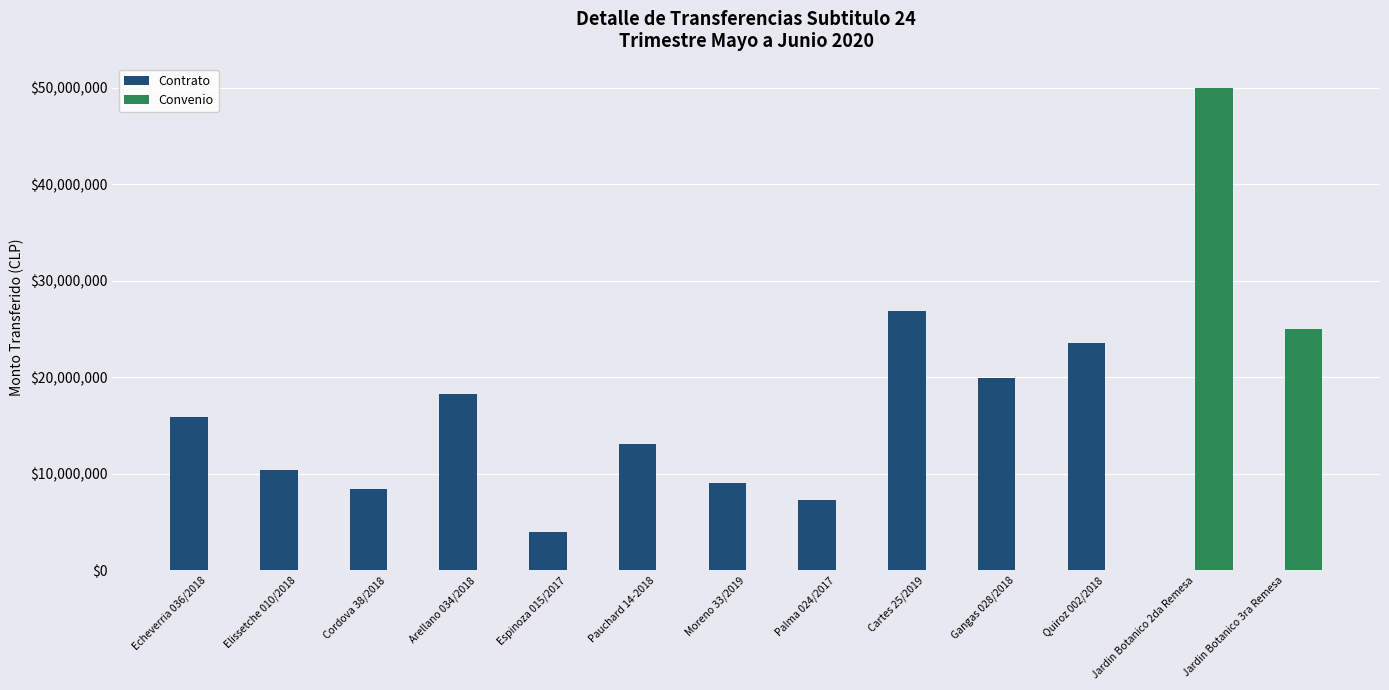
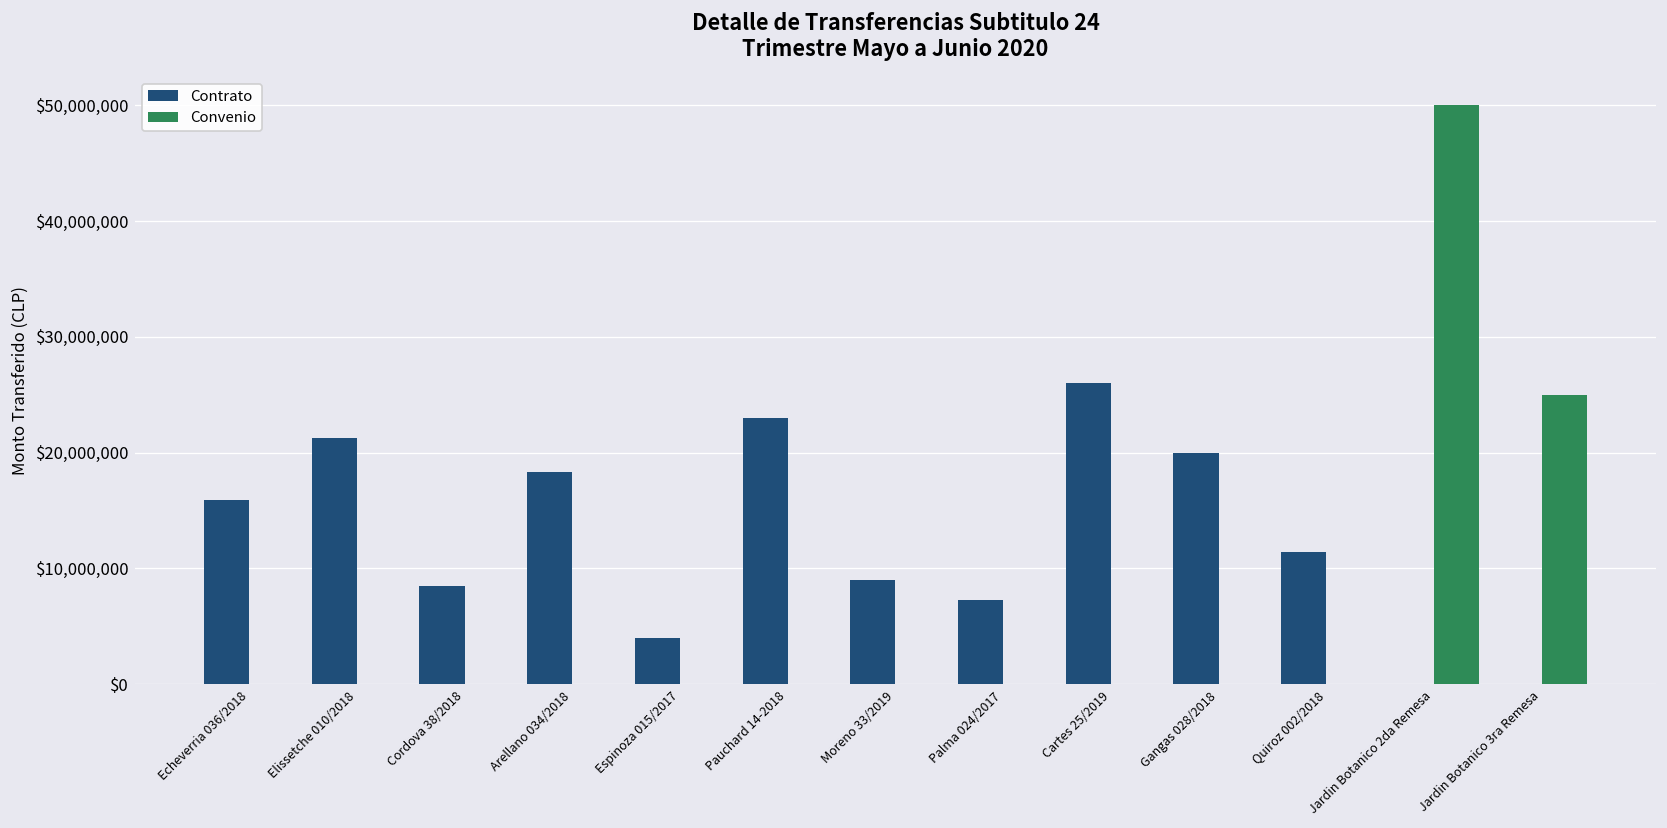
Contrato, Elissetche 010/2018: $10,000,000 -> $21,000,000
Contrato, Pauchard 14-2018: $13,000,000 -> $23,000,000
Contrato, Cartes 25/2019: $27,000,000 -> $26,000,000
Contrato, Quiroz 002/2018: $24,000,000 -> $11,000,000
